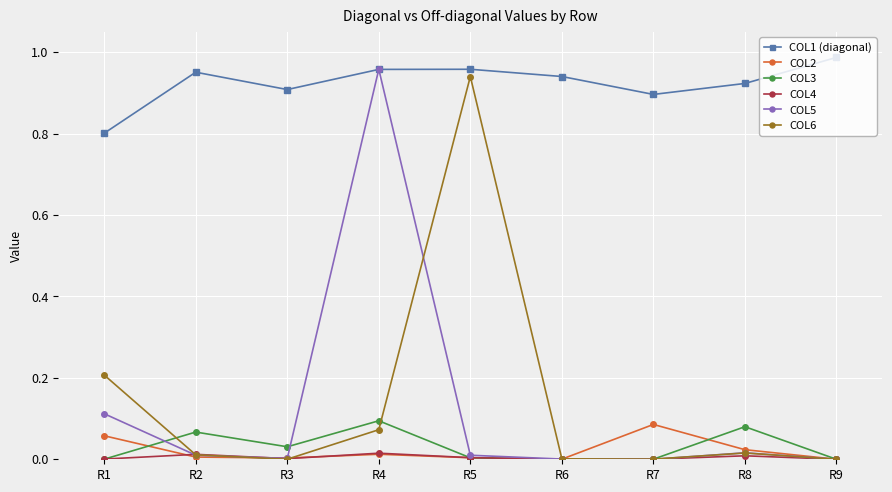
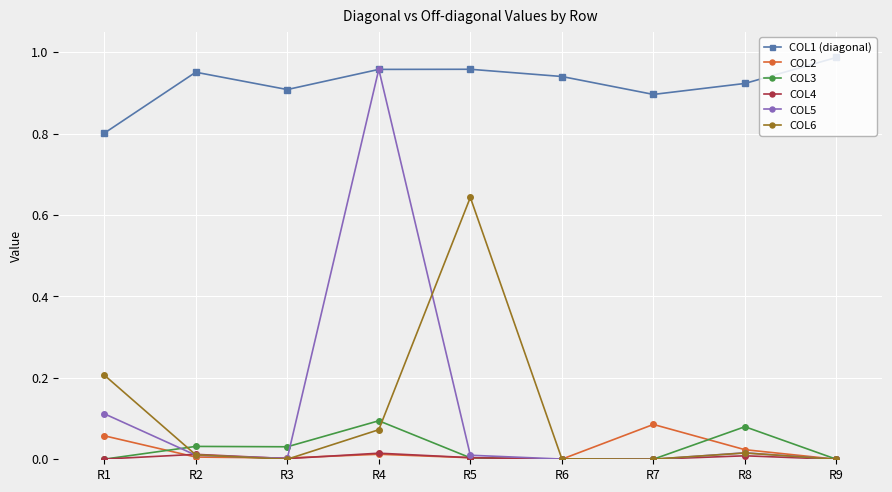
COL3, R2: 0.07 -> 0.03
COL6, R5: 0.94 -> 0.64
